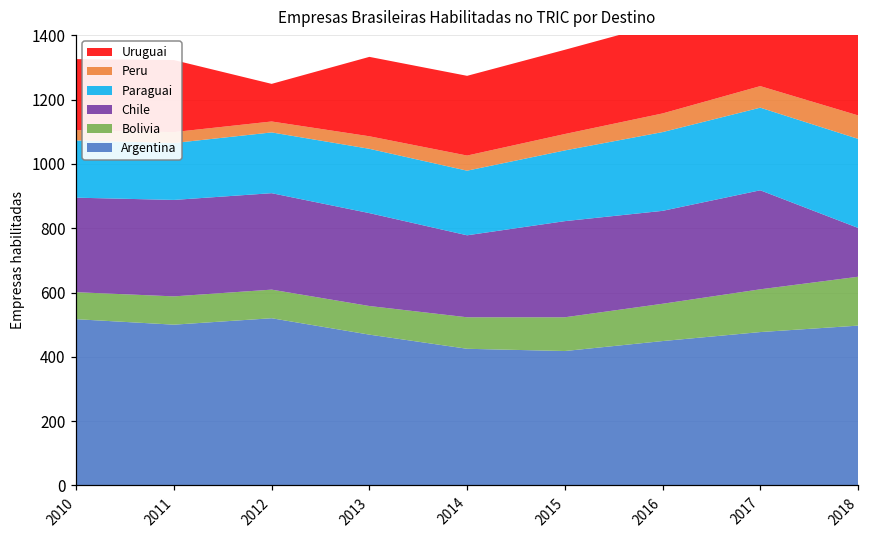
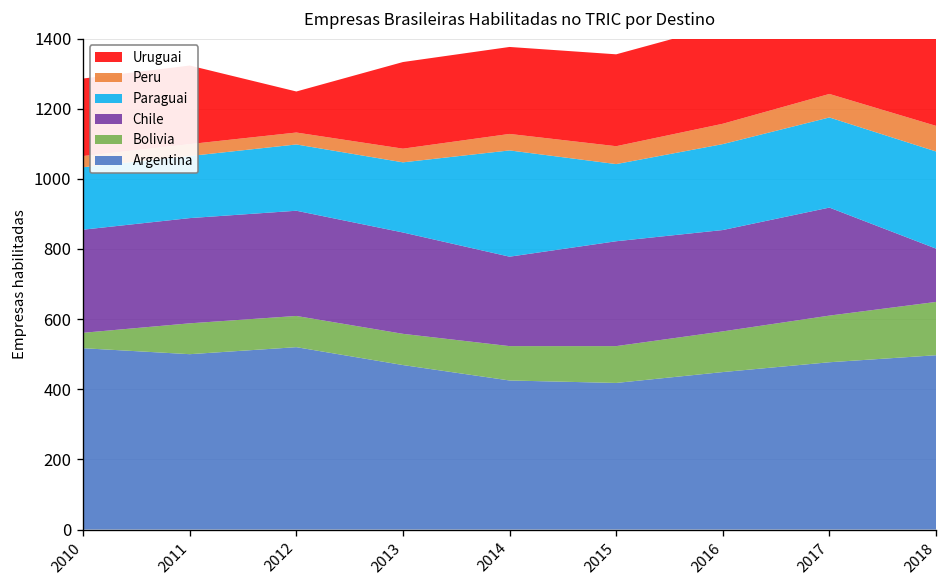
Bolivia, 2010: 80 -> 40
Paraguai, 2014: 200 -> 300
